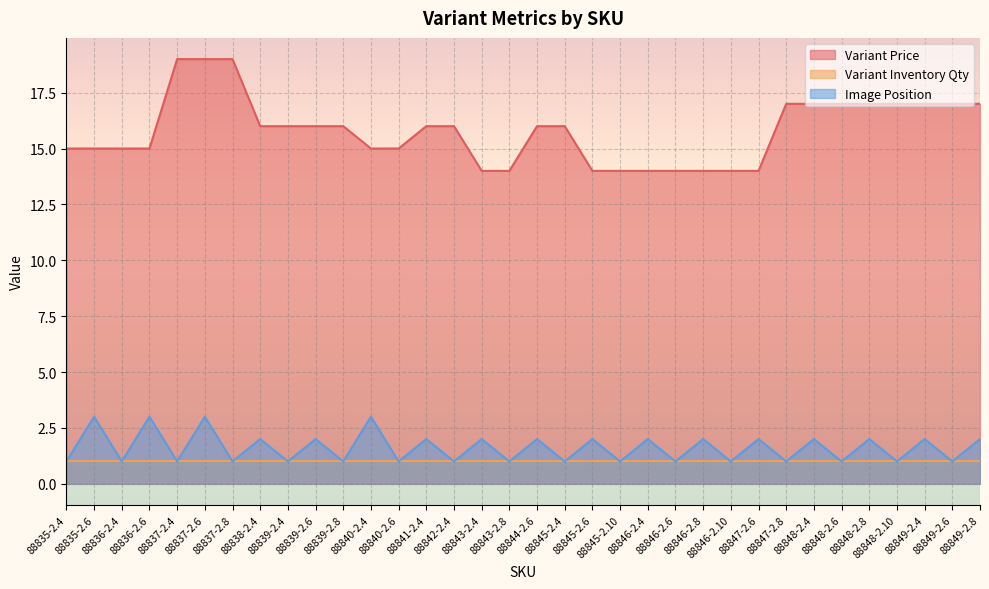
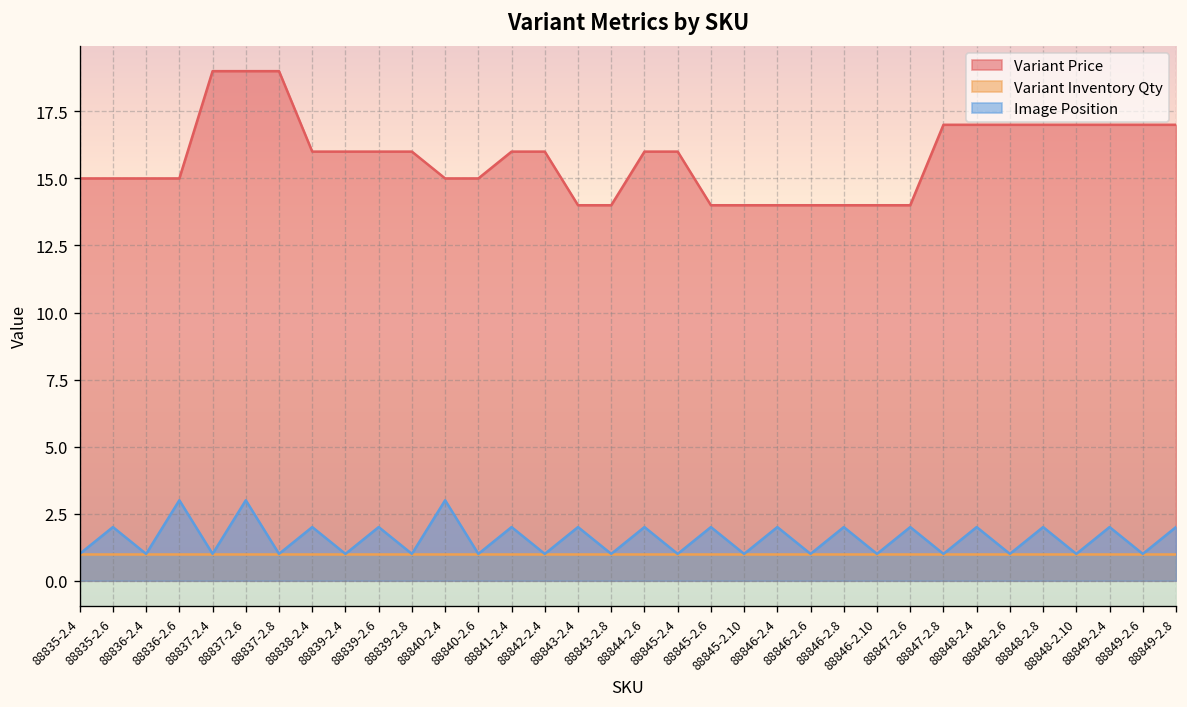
Image Position, 88835-2.6: 3 -> 2
